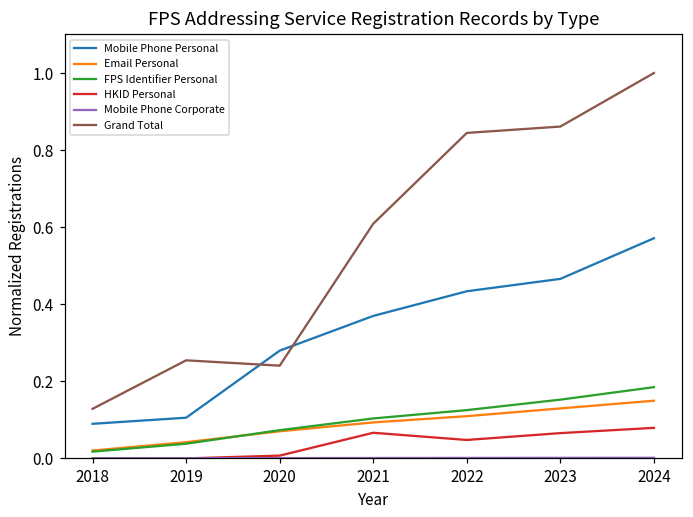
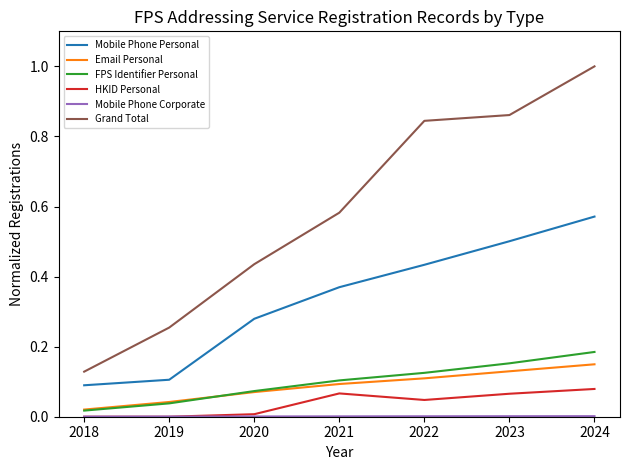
Grand Total, 2020: 0.24 -> 0.44
Grand Total, 2021: 0.61 -> 0.58
Mobile Phone Personal, 2023: 0.47 -> 0.50
